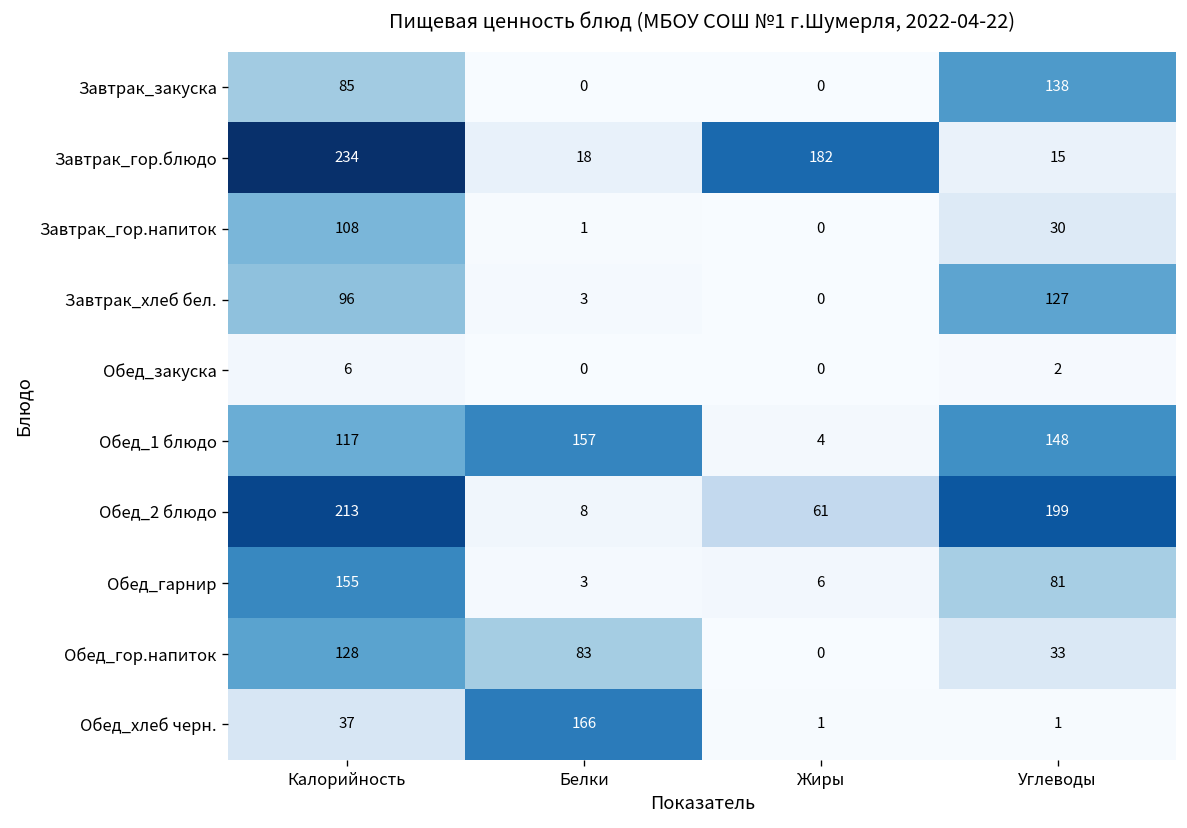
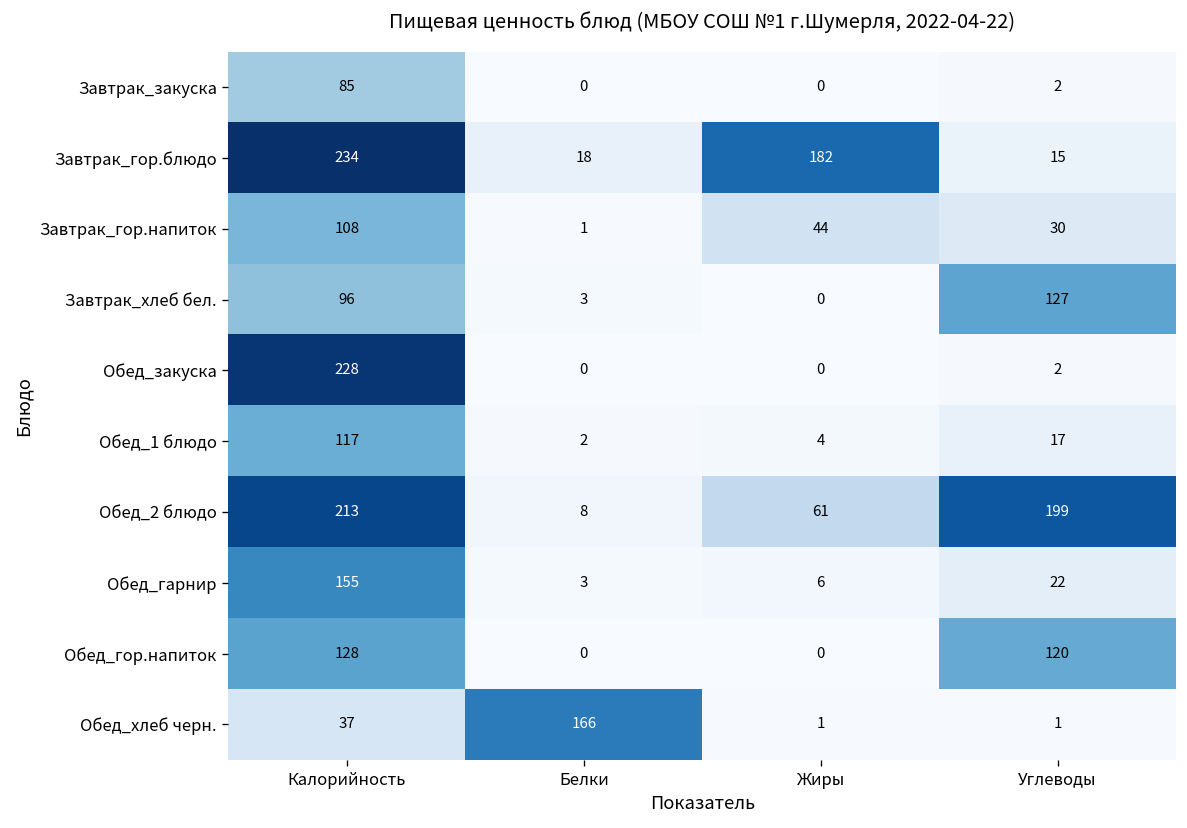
Завтрак_закуска, Углеводы: 138 -> 2
Завтрак_гор.напиток, Жиры: 0 -> 44
Обед_закуска, Калорийность: 6 -> 228
Обед_1 блюдо, Белки: 157 -> 2
Обед_1 блюдо, Углеводы: 148 -> 17
Обед_гарнир, Углеводы: 81 -> 22
Обед_гор.напиток, Белки: 83 -> 0
Обед_гор.напиток, Углеводы: 33 -> 120
